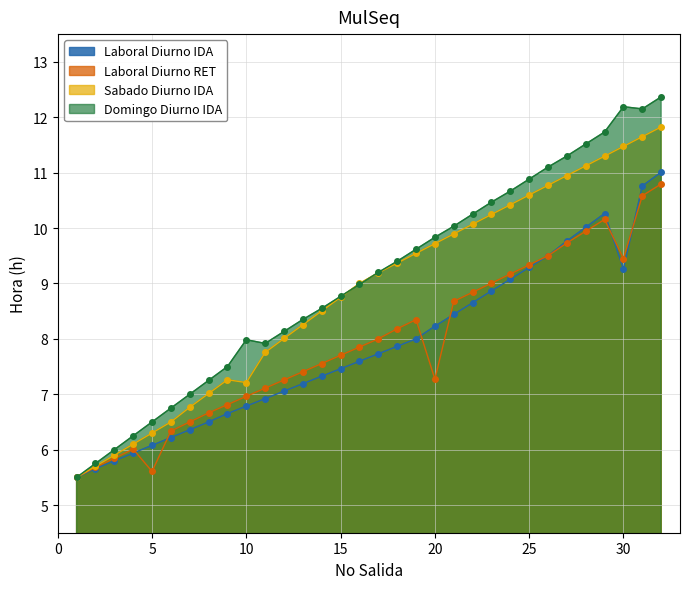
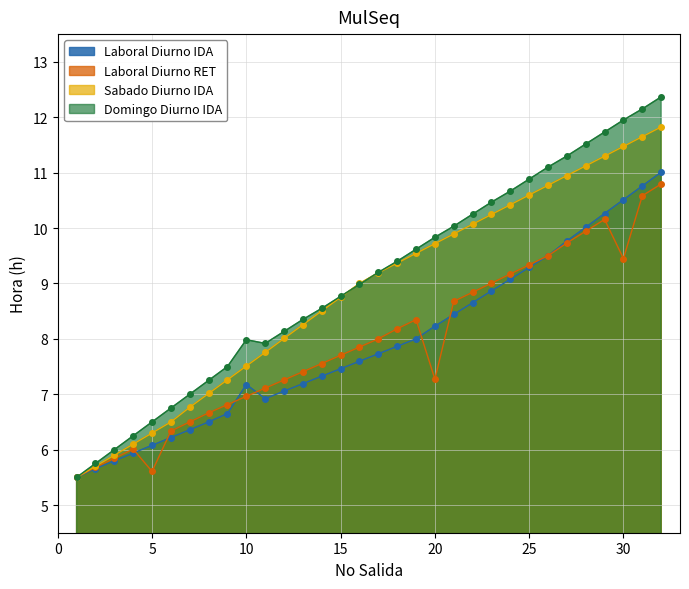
Laboral Diurno IDA, 10: 6.8 -> 7.2
Sabado Diurno IDA, 10: 7.2 -> 7.5
Laboral Diurno IDA, 30: 9.3 -> 10.5
Domingo Diurno IDA, 30: 12.2 -> 12.0
